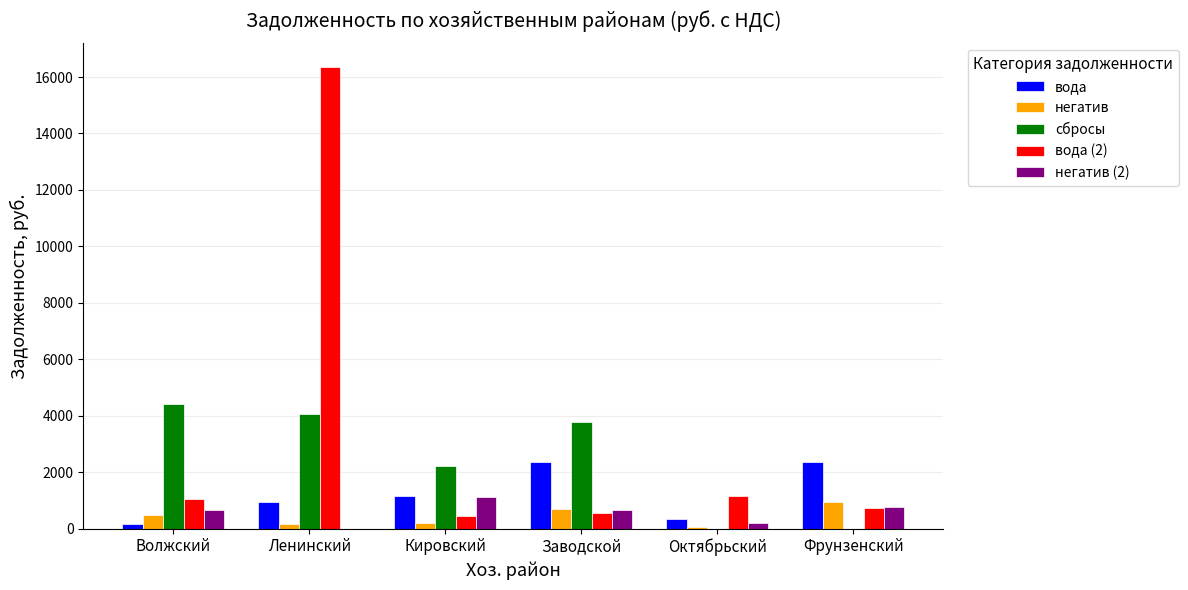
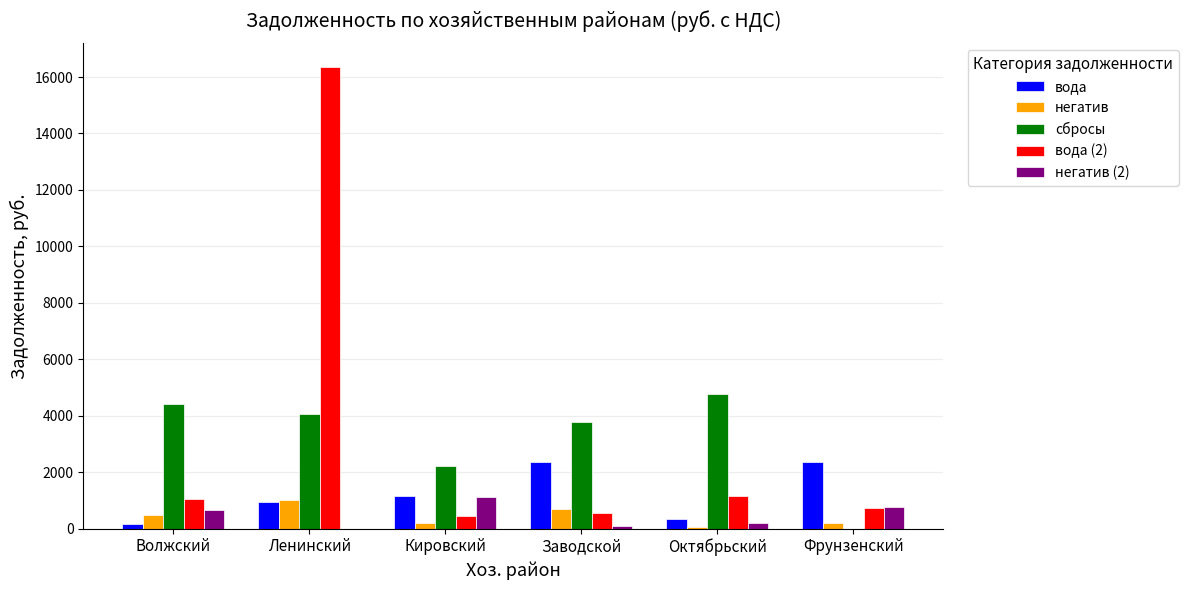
негатив, Ленинский: 200 -> 1000
негатив (2), Заводской: 700 -> 100
сбросы, Октябрьский: 0 -> 4800
негатив, Фрунзенский: 900 -> 200
